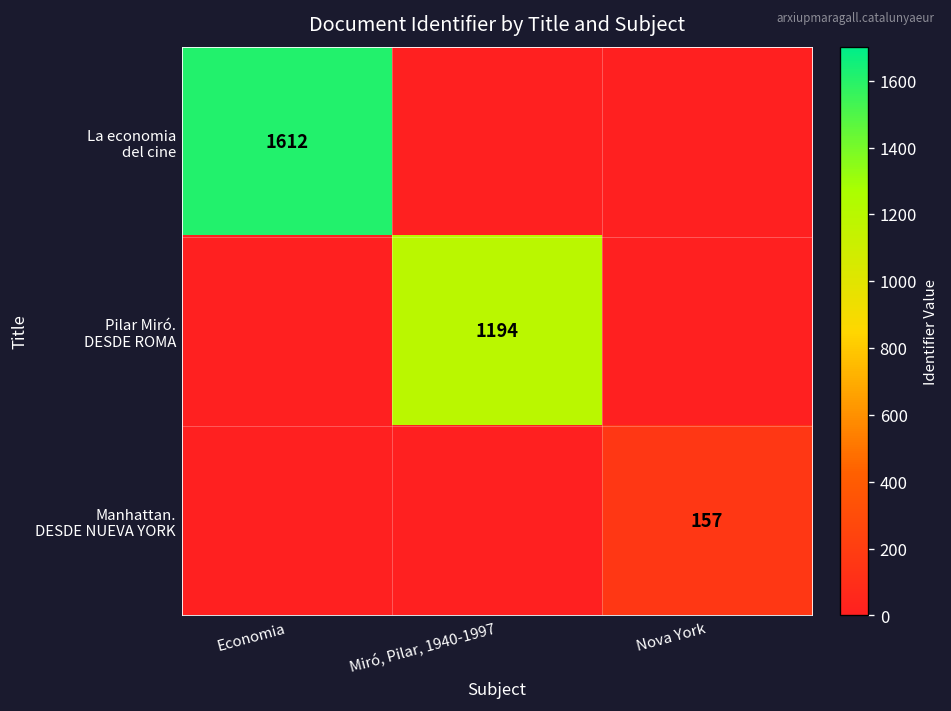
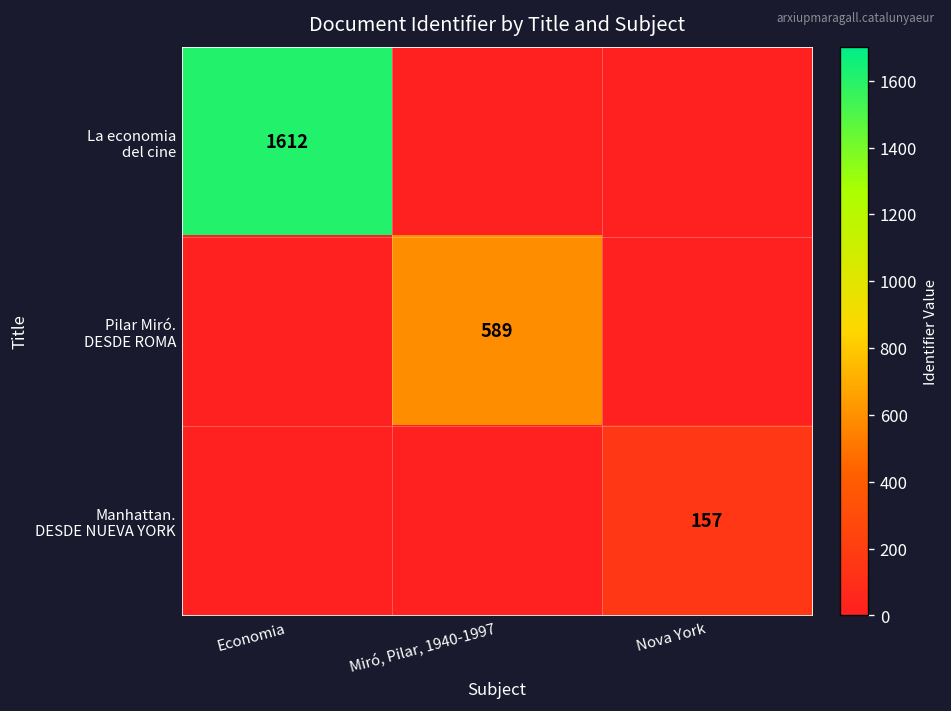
Pilar Miró. DESDE ROMA, Miró, Pilar, 1940-1997: 1194 -> 589
